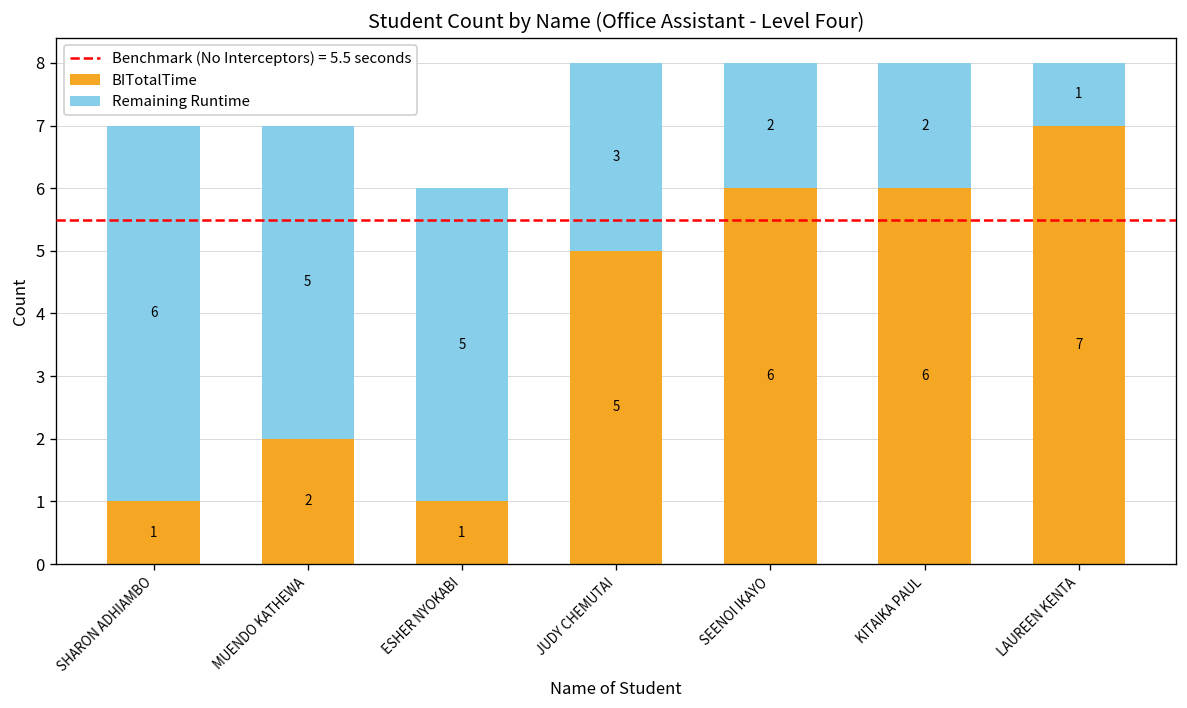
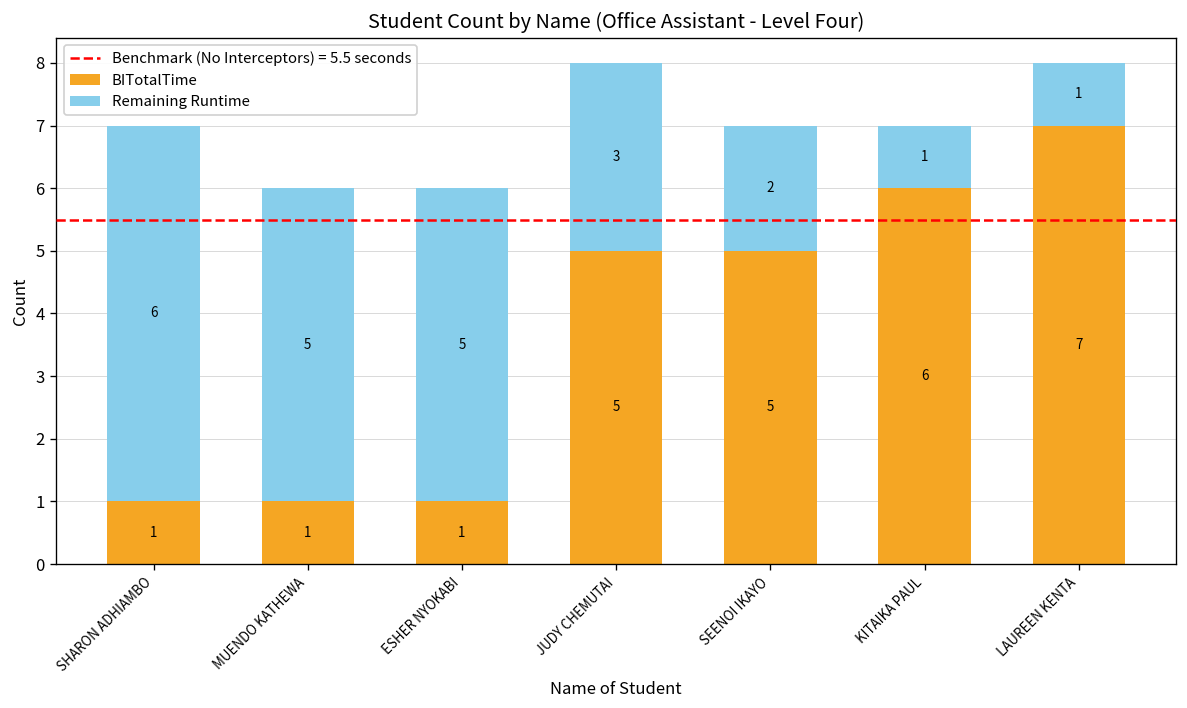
BITotalTime, MUENDO KATHEWA: 2 -> 1
BITotalTime, SEENOI IKAYO: 6 -> 5
Remaining Runtime, KITAIKA PAUL: 2 -> 1
